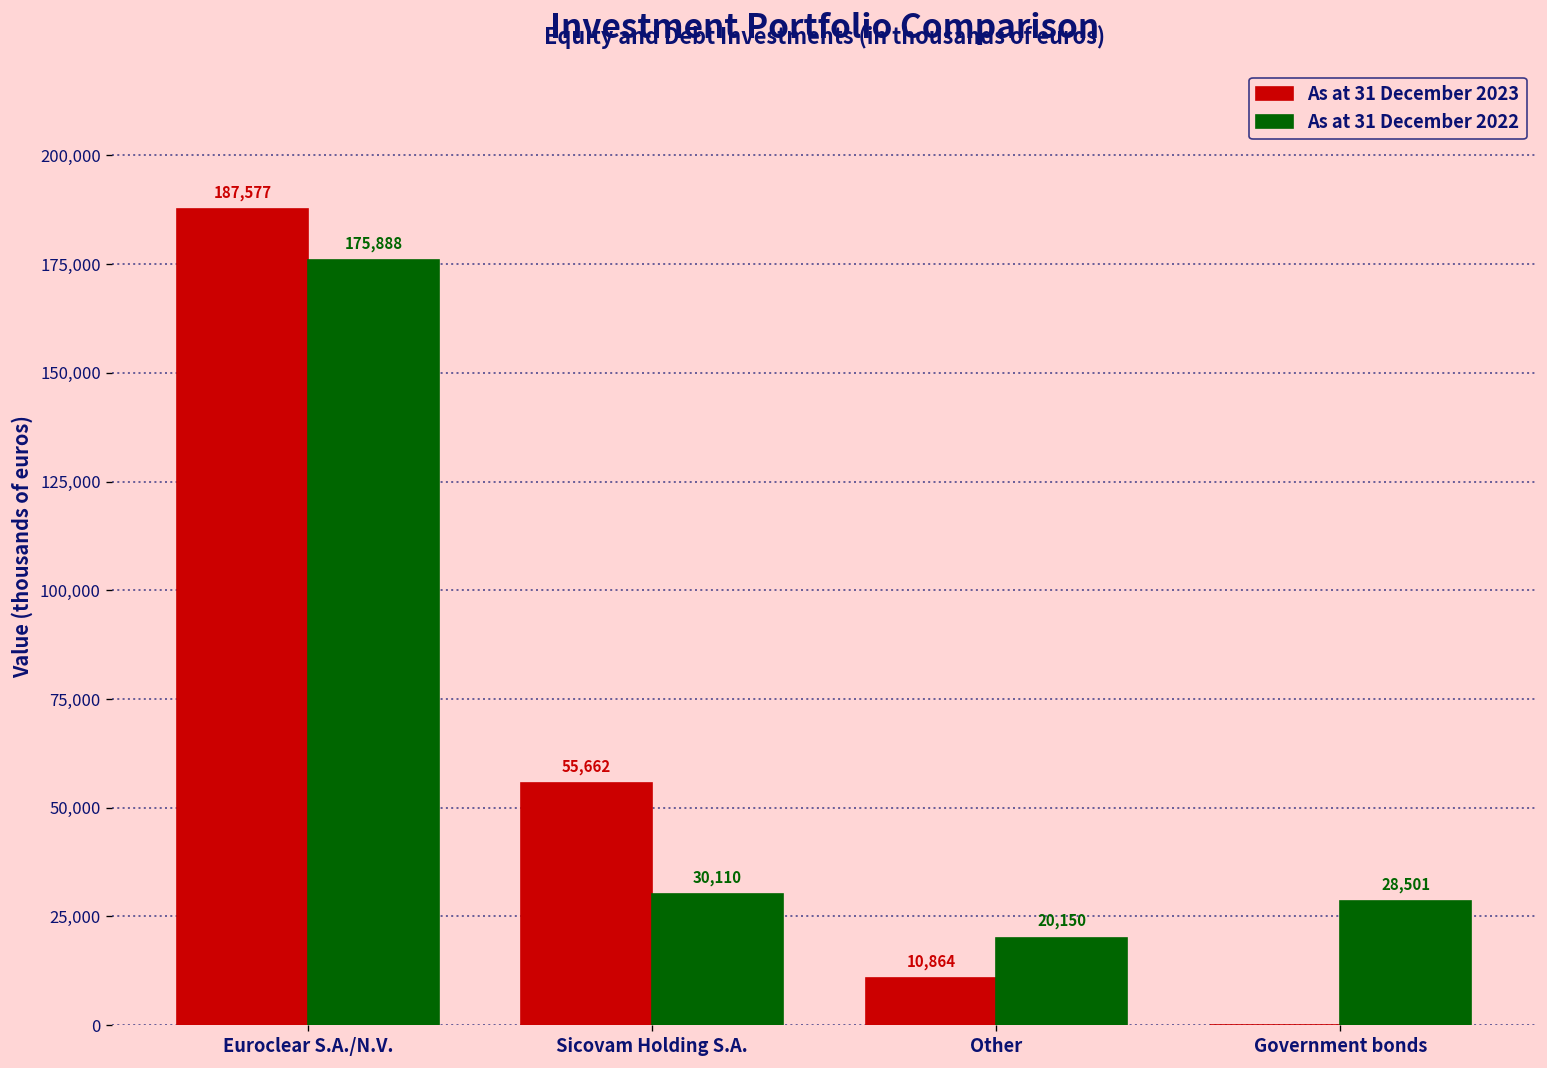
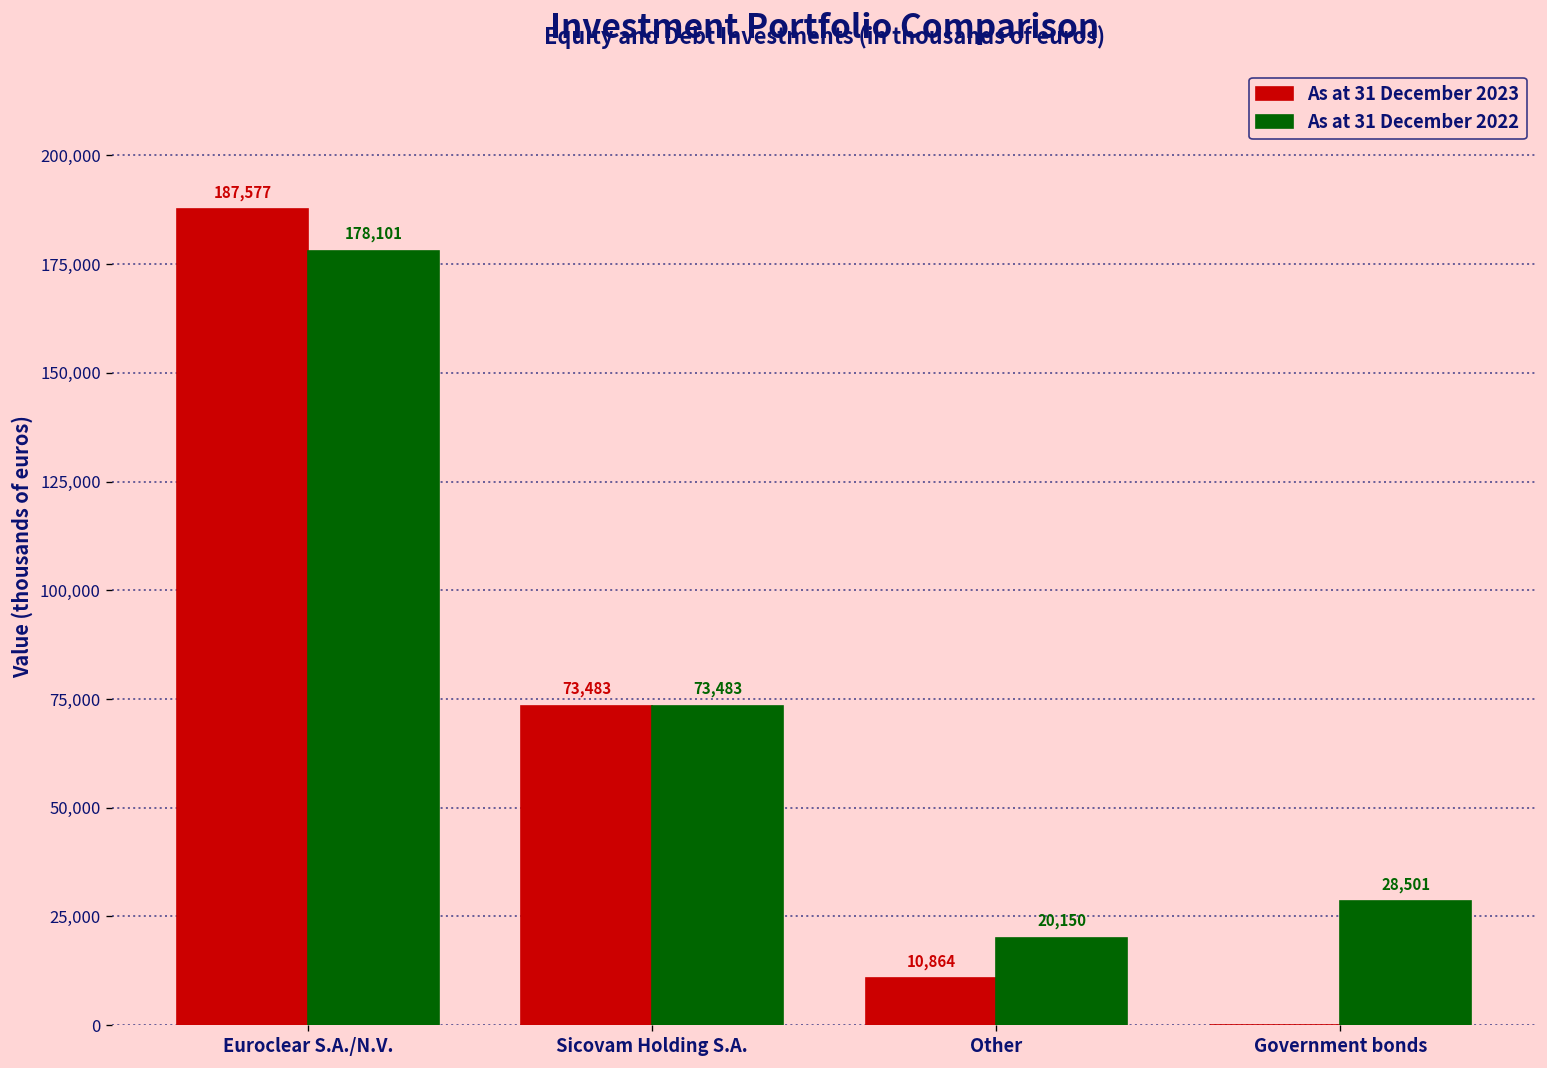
As at 31 December 2022, Euroclear S.A./N.V.: 175,888 -> 178,101
As at 31 December 2023, Sicovam Holding S.A.: 55,662 -> 73,483
As at 31 December 2022, Sicovam Holding S.A.: 30,110 -> 73,483
